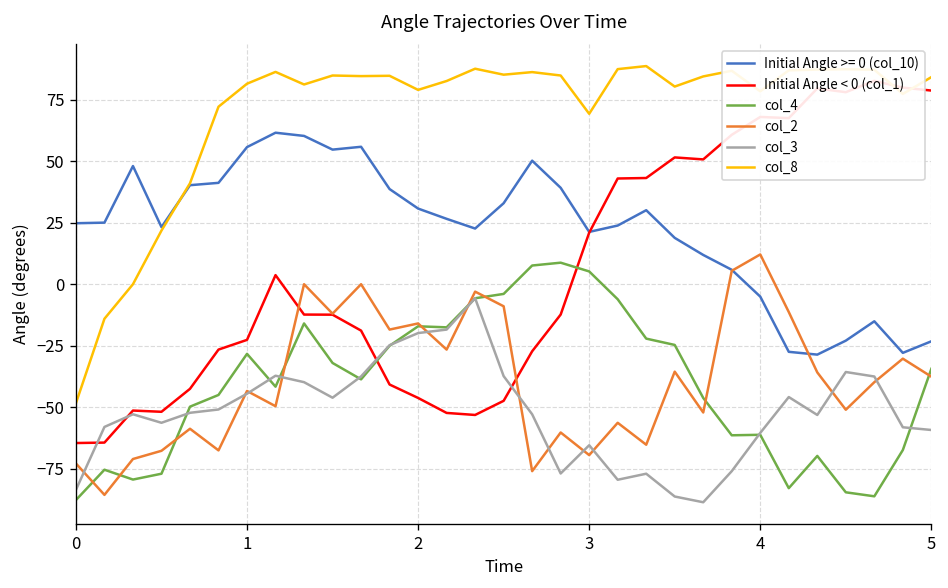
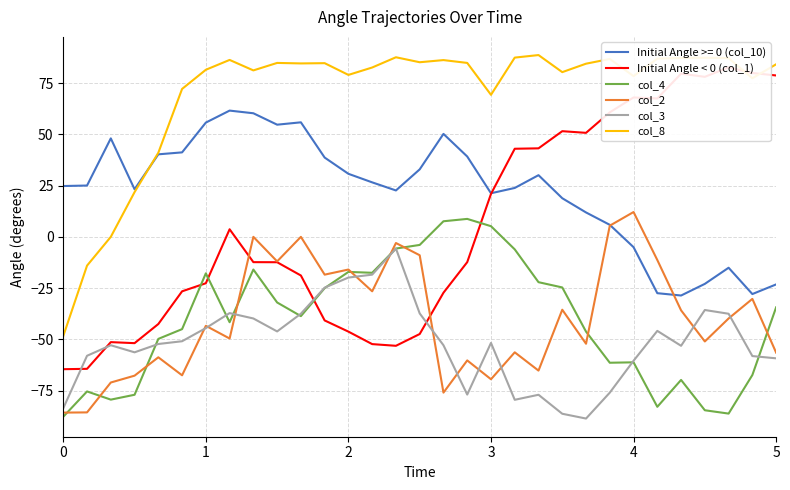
col_2, 0: -73 -> -86
col_4, 1: -28 -> -18
col_3, 3: -65 -> -52
col_2, 5: -38 -> -56
